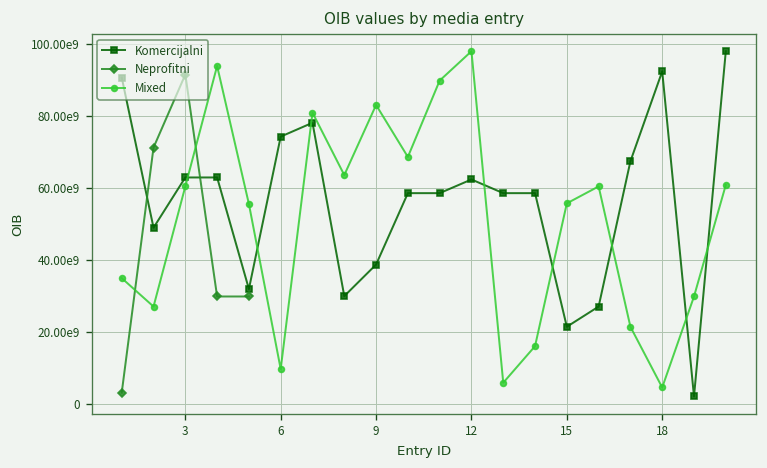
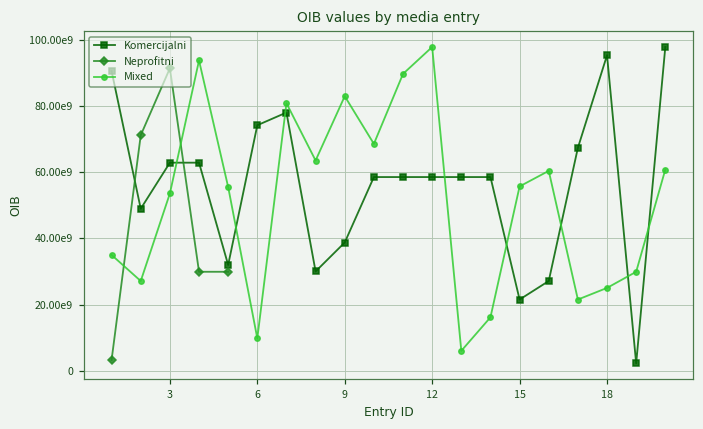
Mixed, 3: 60000000000 -> 54000000000
Komercijalni, 12: 62000000000 -> 59000000000
Komercijalni, 18: 92000000000 -> 95000000000
Mixed, 18: 5000000000 -> 25000000000
